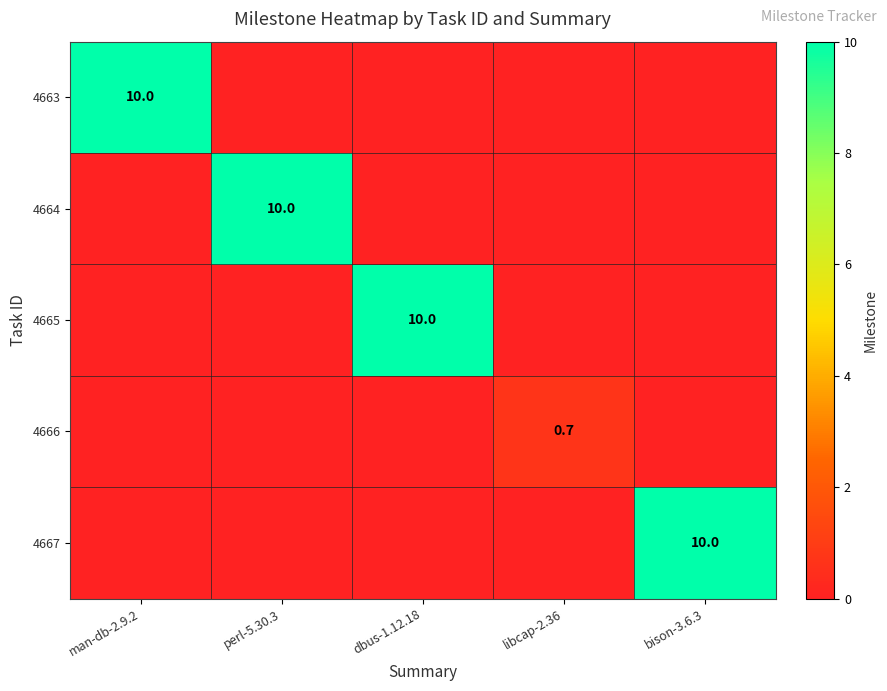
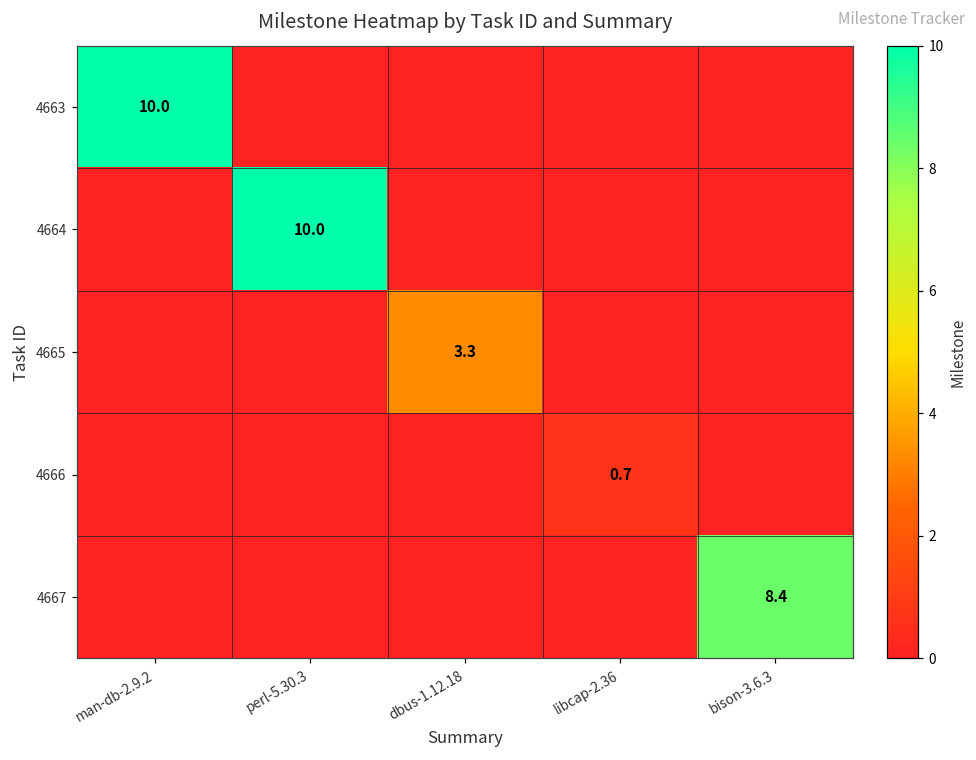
4665, dbus-1.12.18: 10.0 -> 3.3
4667, bison-3.6.3: 10.0 -> 8.4
